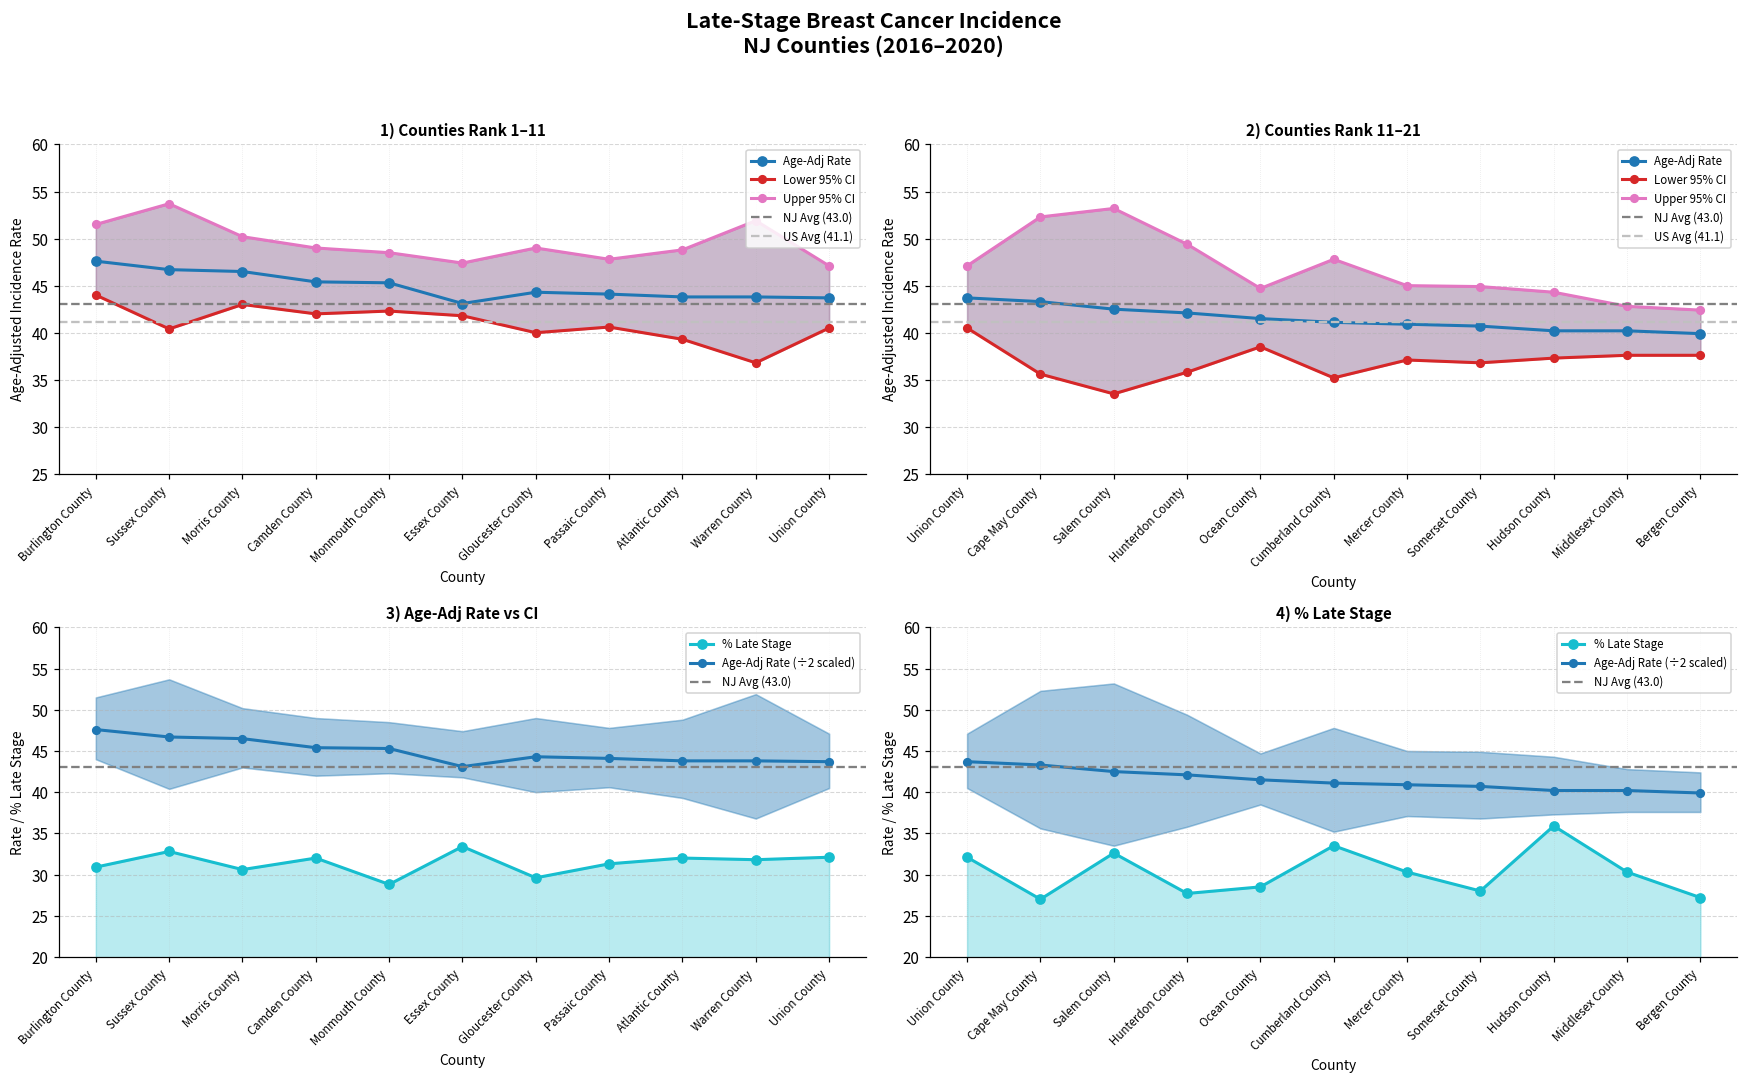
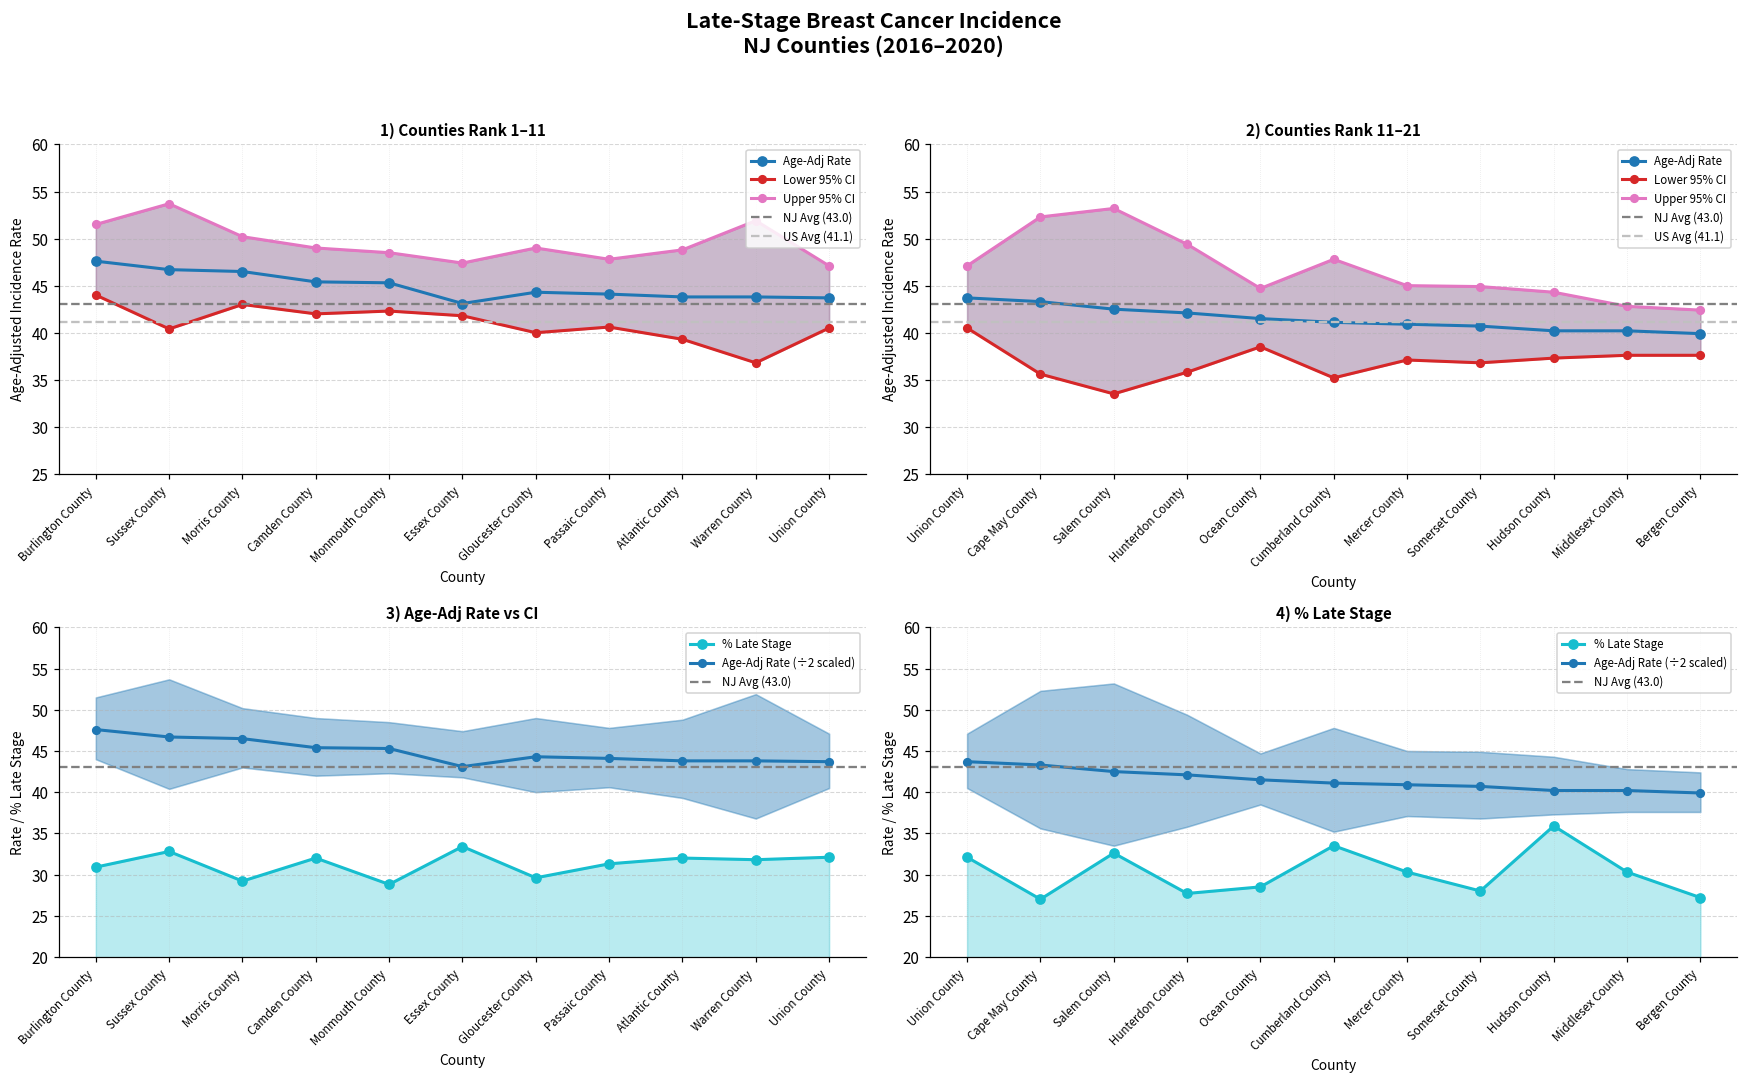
3) Age-Adj Rate vs CI, % Late Stage, Morris County: 31 -> 29
